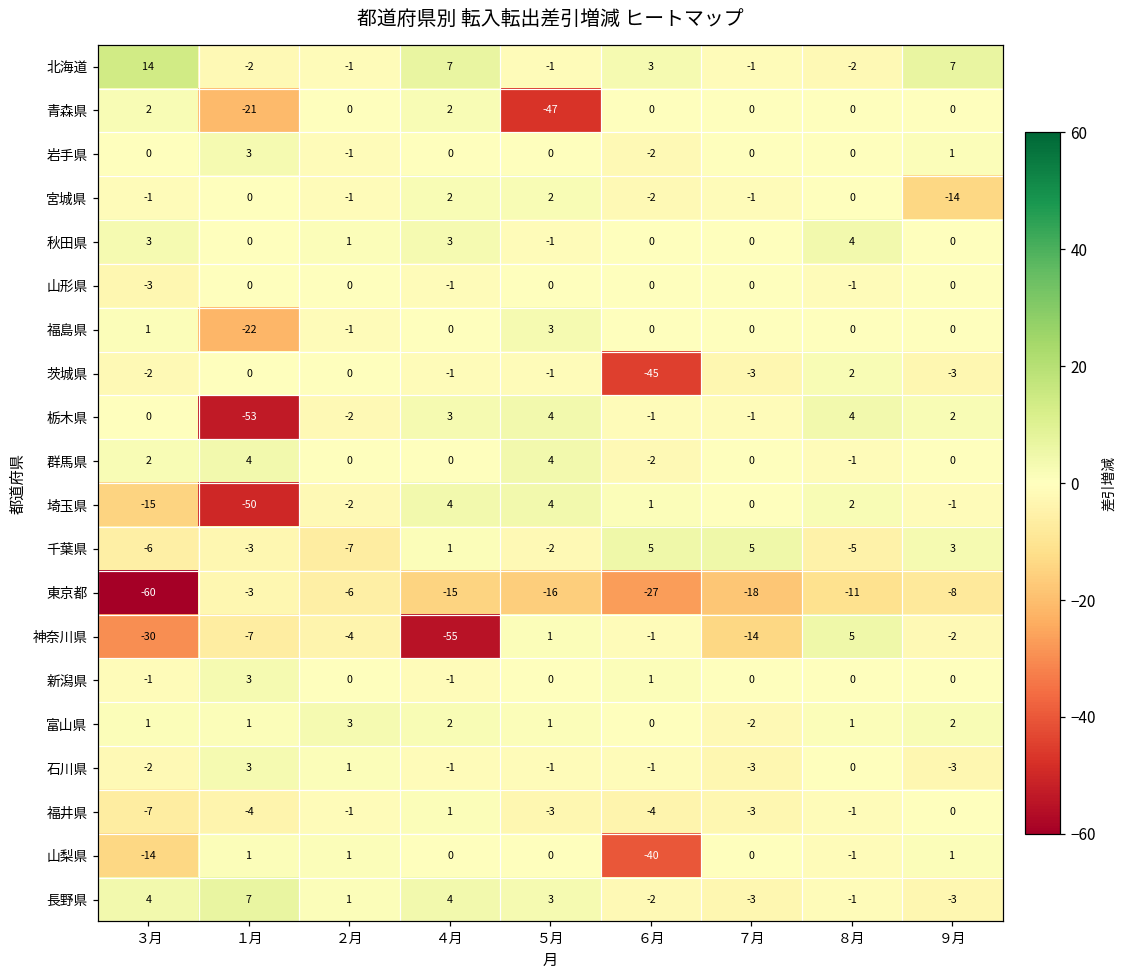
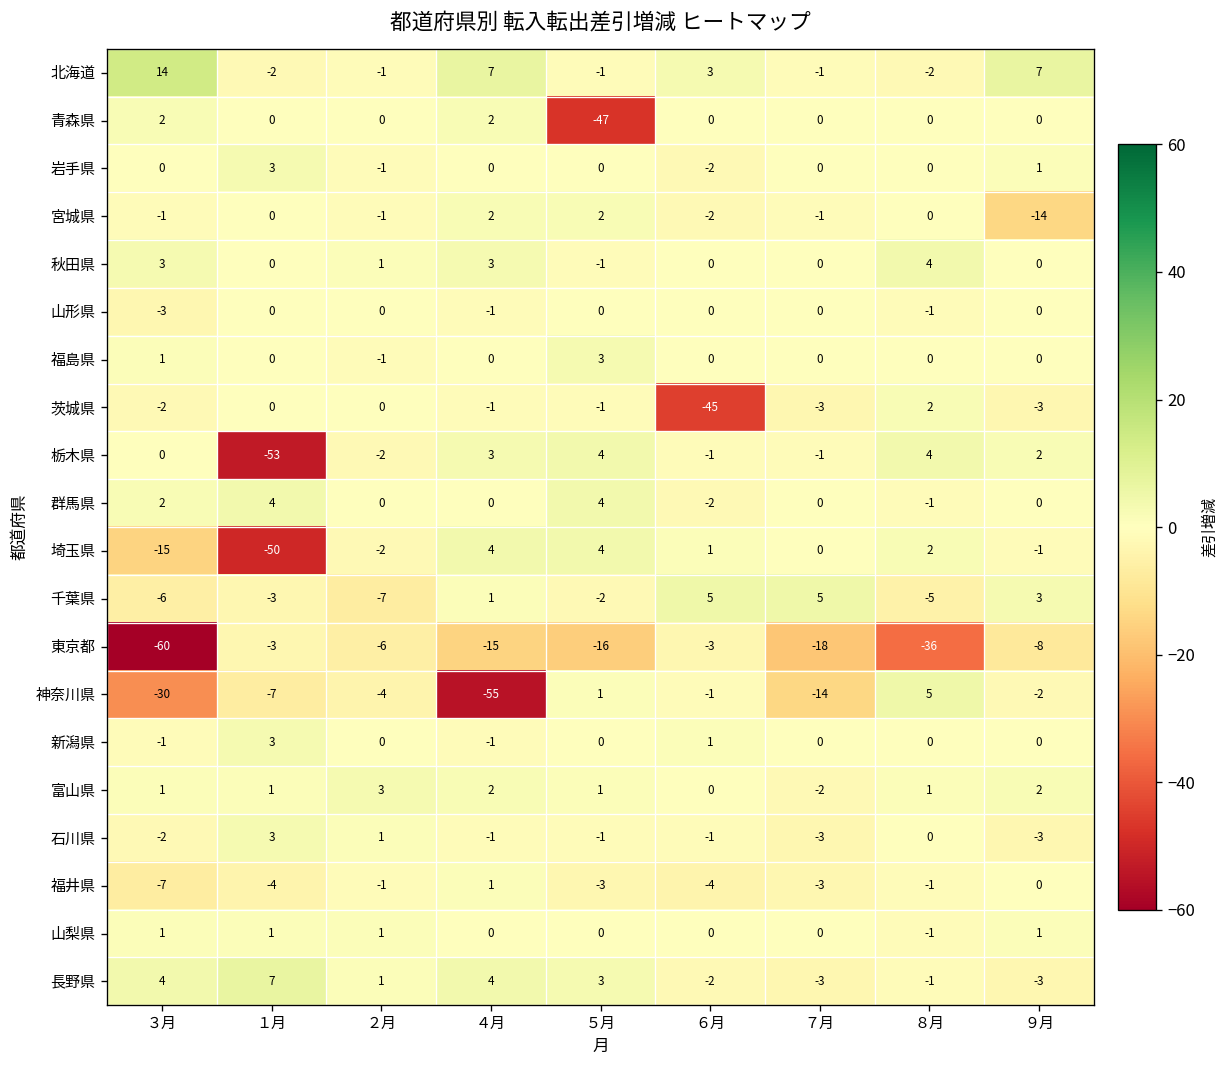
青森県, １月: -21 -> 0
福島県, １月: -22 -> 0
東京都, ６月: -27 -> -3
東京都, ８月: -11 -> -36
山梨県, ３月: -14 -> 1
山梨県, ６月: -40 -> 0
